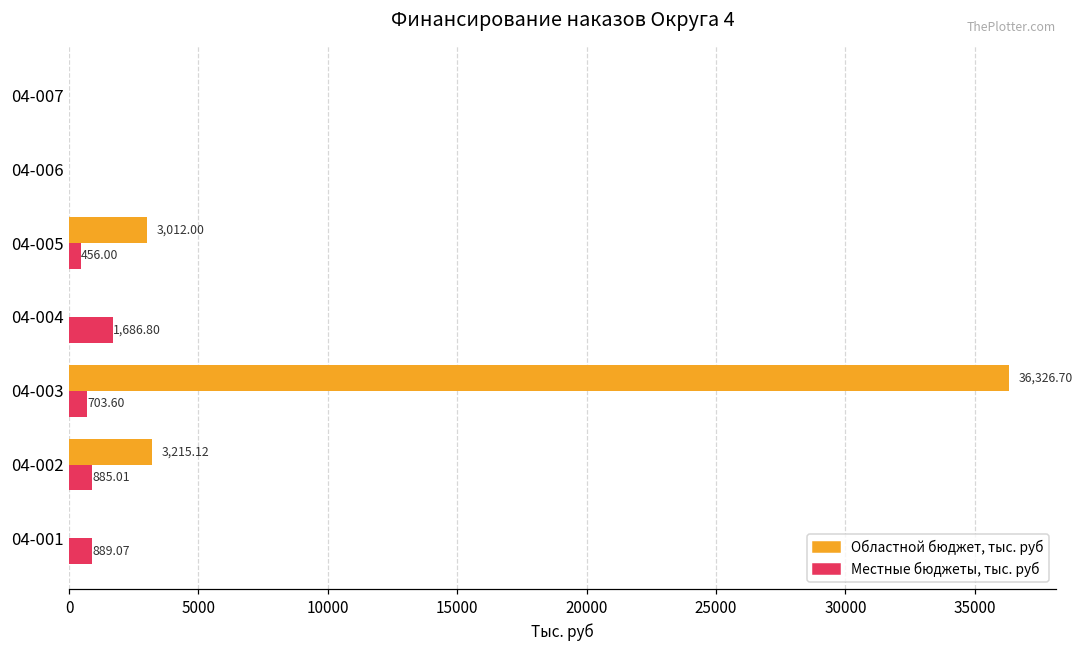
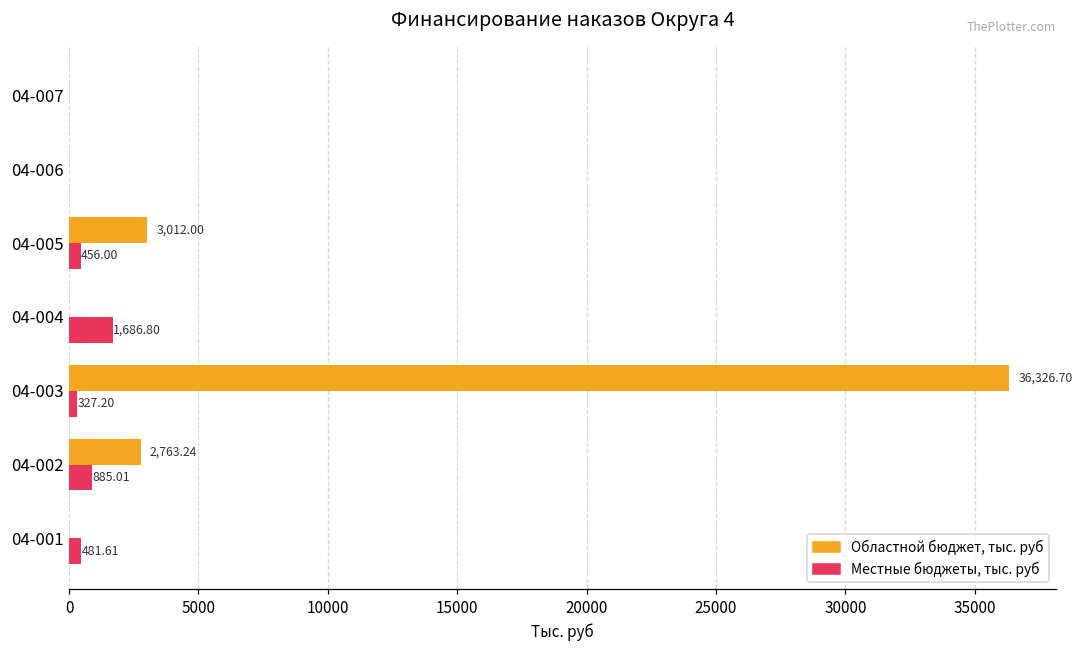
Местные бюджеты, тыс. руб, 04-003: 703.60 -> 327.20
Областной бюджет, тыс. руб, 04-002: 3,215.12 -> 2,763.24
Местные бюджеты, тыс. руб, 04-001: 889.07 -> 481.61
